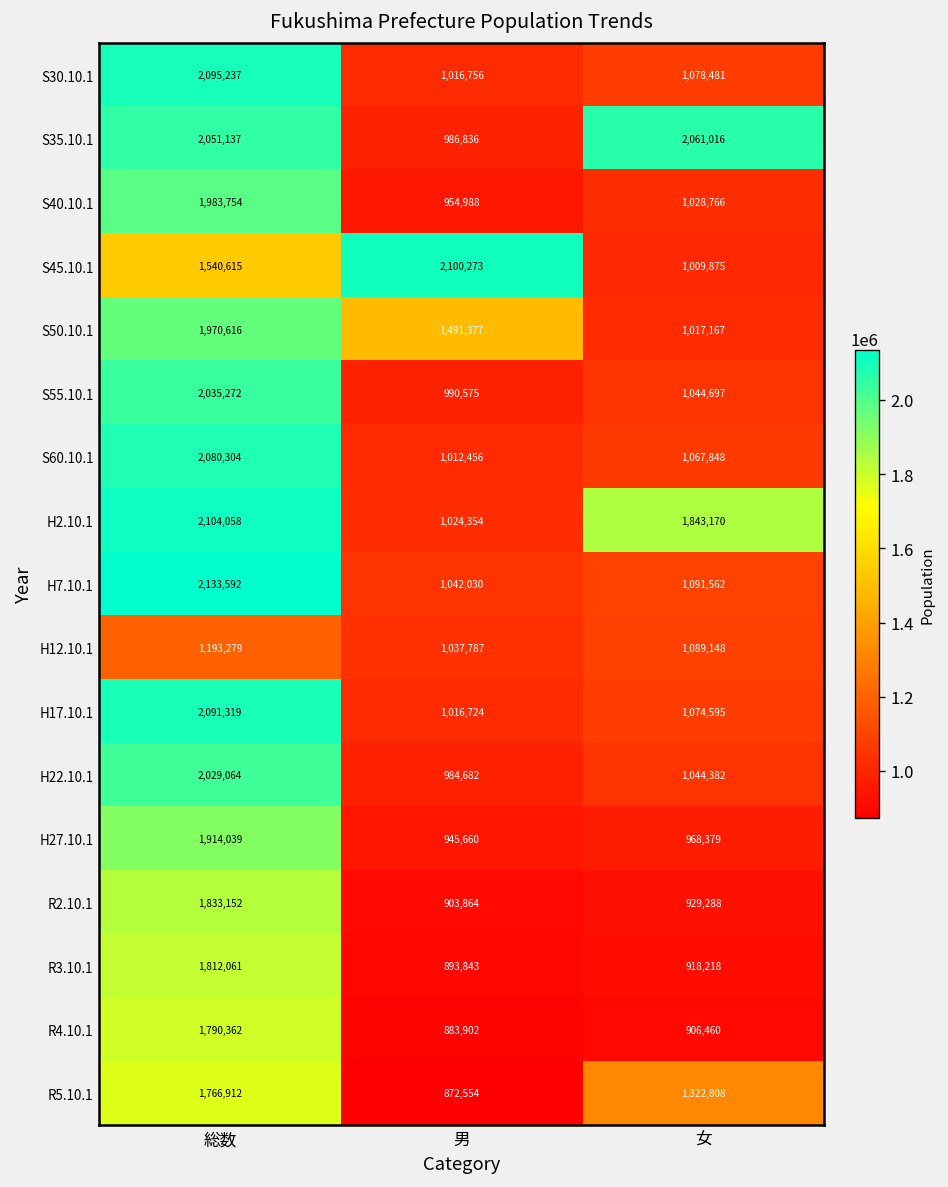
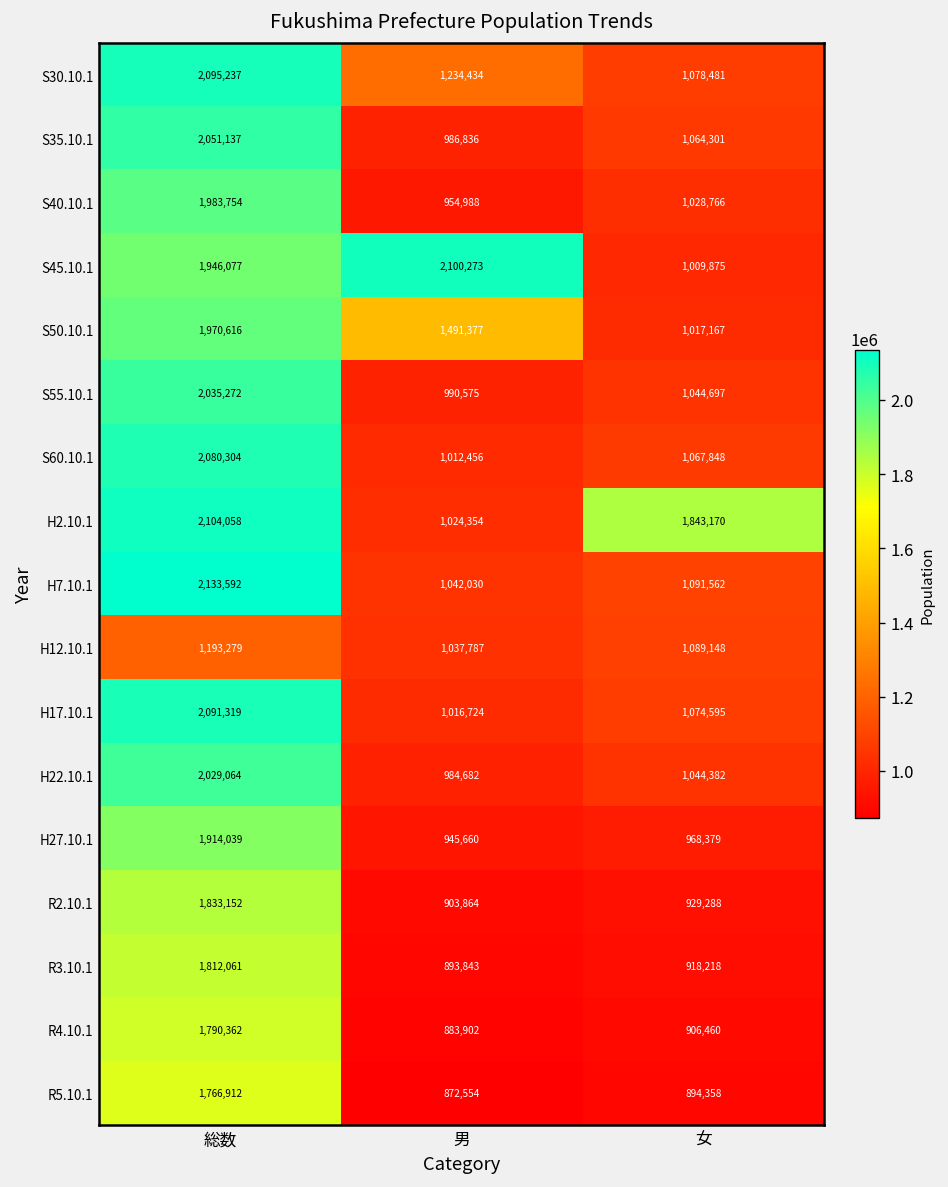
S30.10.1, 男: 1,016,756 -> 1,234,434
S35.10.1, 女: 2,061,016 -> 1,064,301
S45.10.1, 総数: 1,540,615 -> 1,946,077
R5.10.1, 女: 1,322,808 -> 894,358
